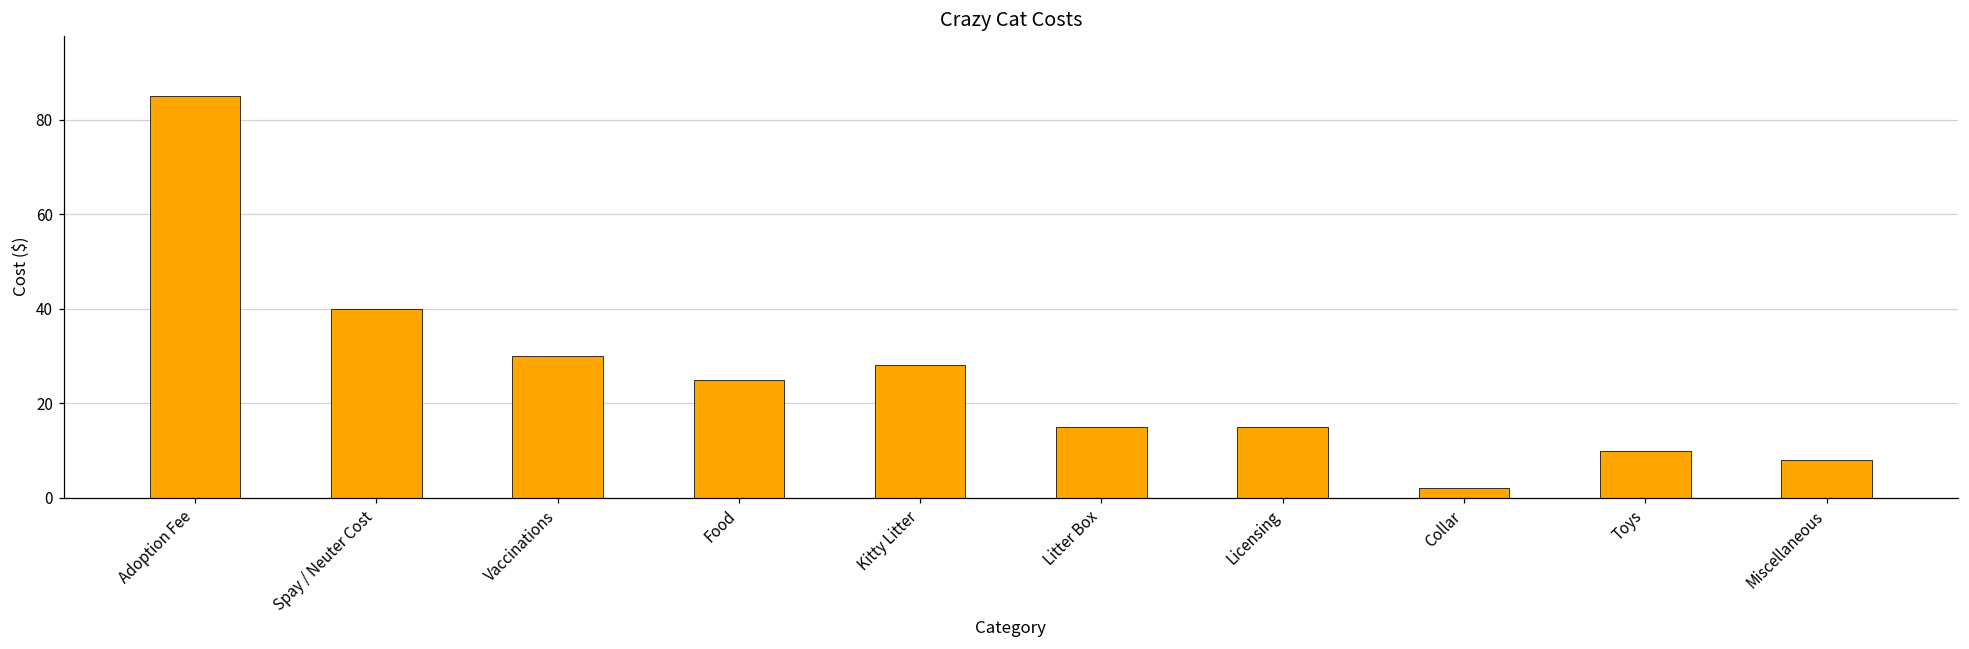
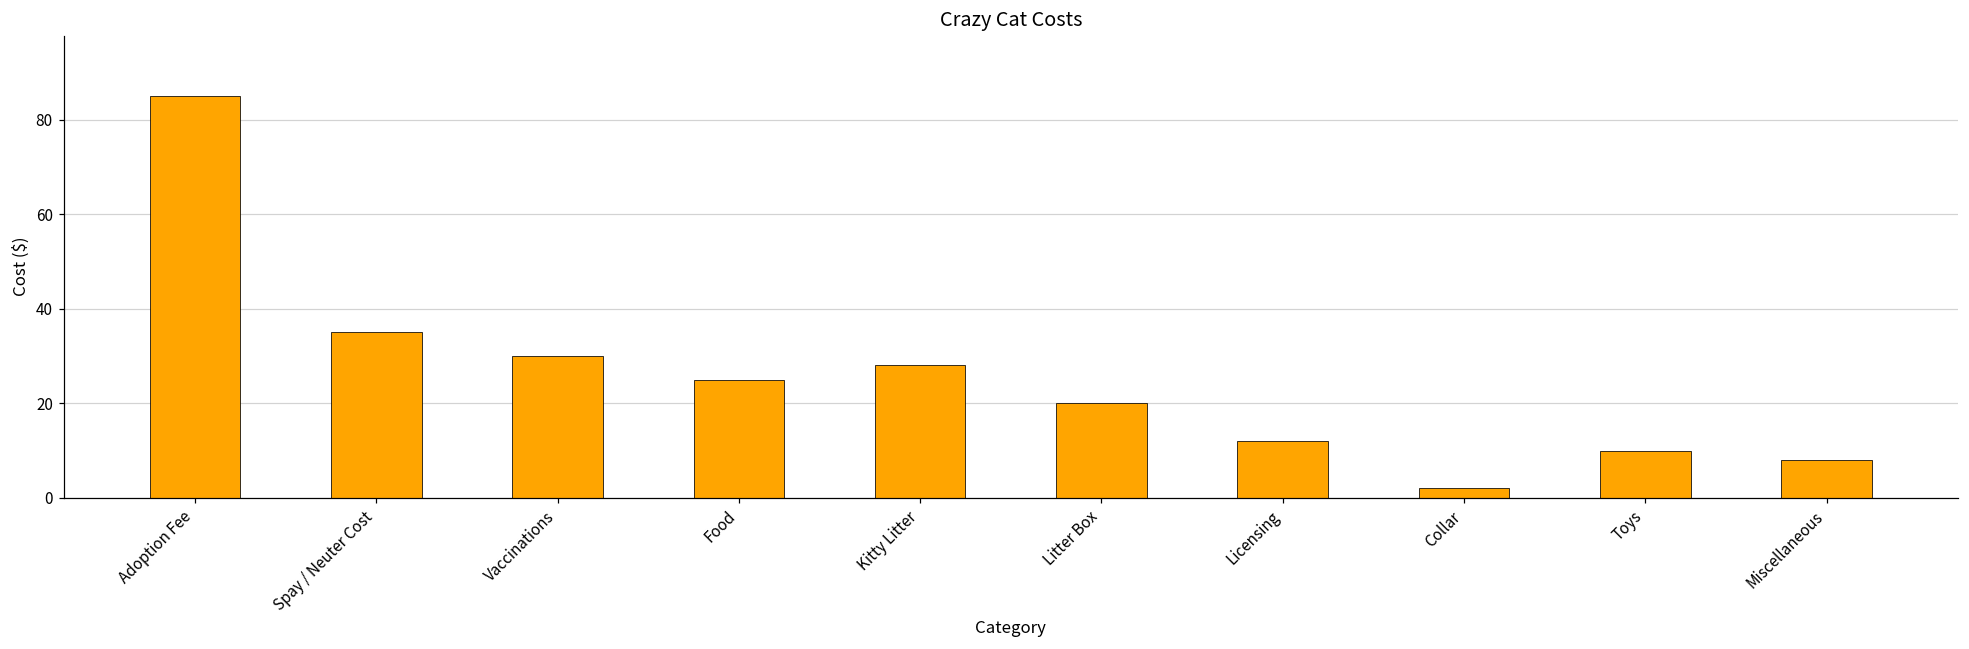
Spay / Neuter Cost: 40 -> 35
Litter Box: 15 -> 20
Licensing: 15 -> 12
